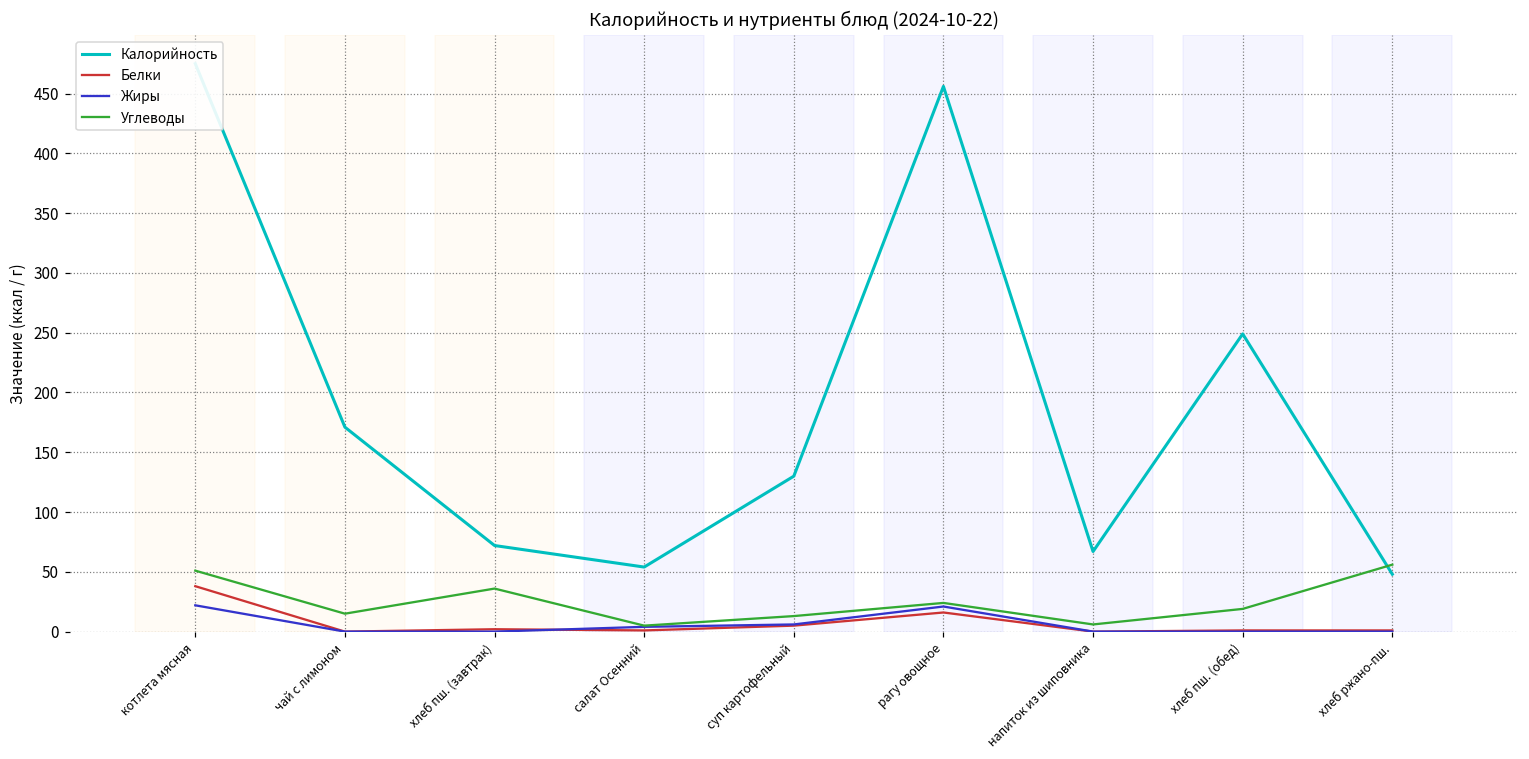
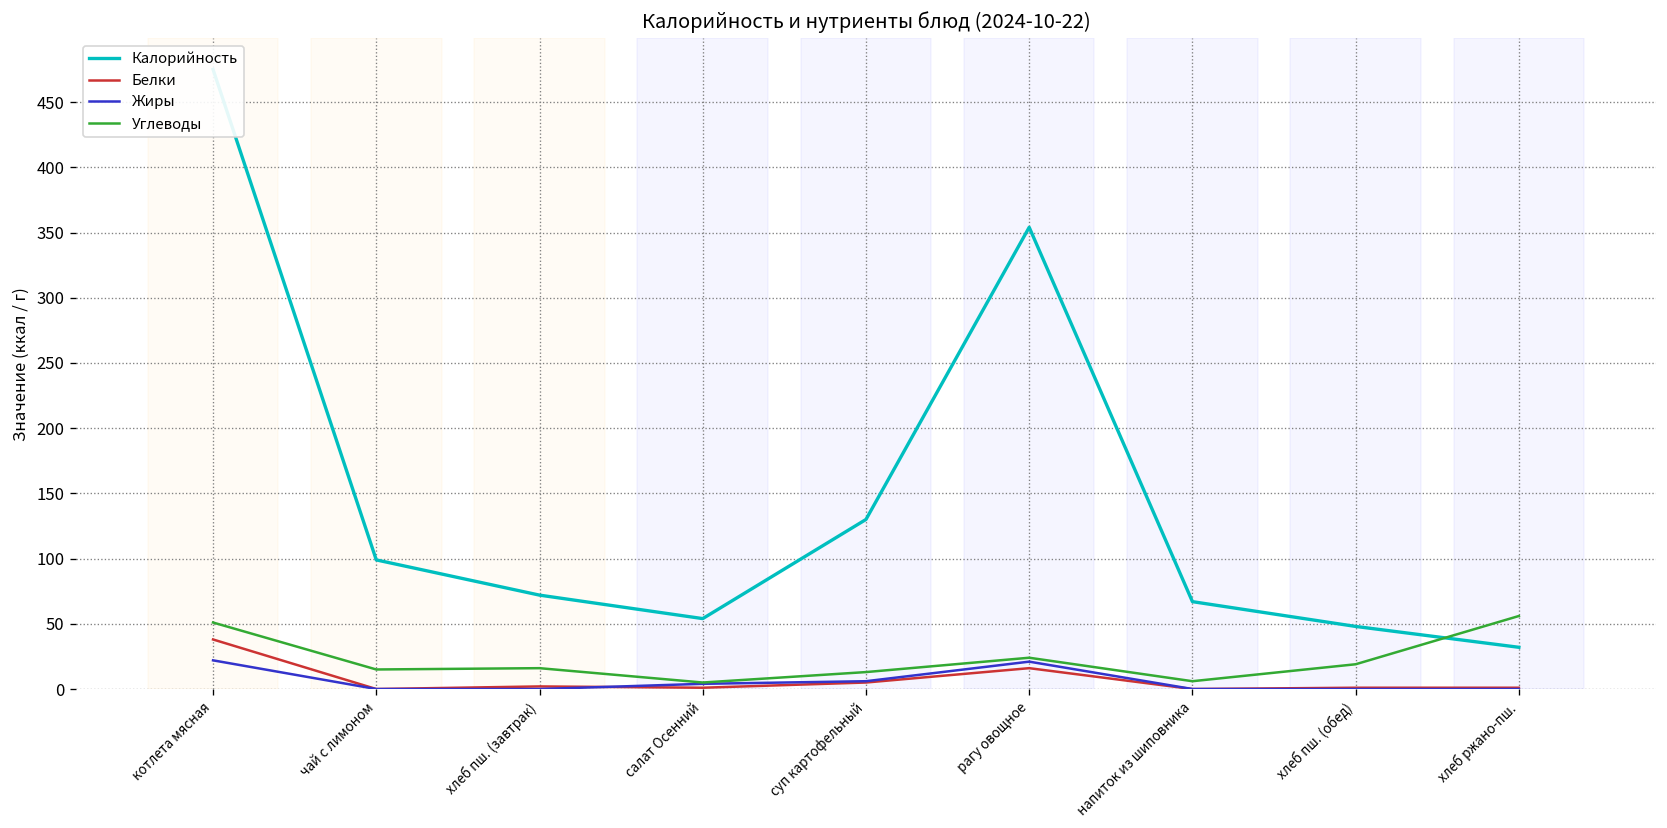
Калорийность, чай с лимоном: 171 -> 99
Углеводы, хлеб пш. (завтрак): 36 -> 16
Калорийность, рагу овощное: 456 -> 354
Калорийность, хлеб пш. (обед): 249 -> 48
Калорийность, хлеб ржано-пш.: 48 -> 32
